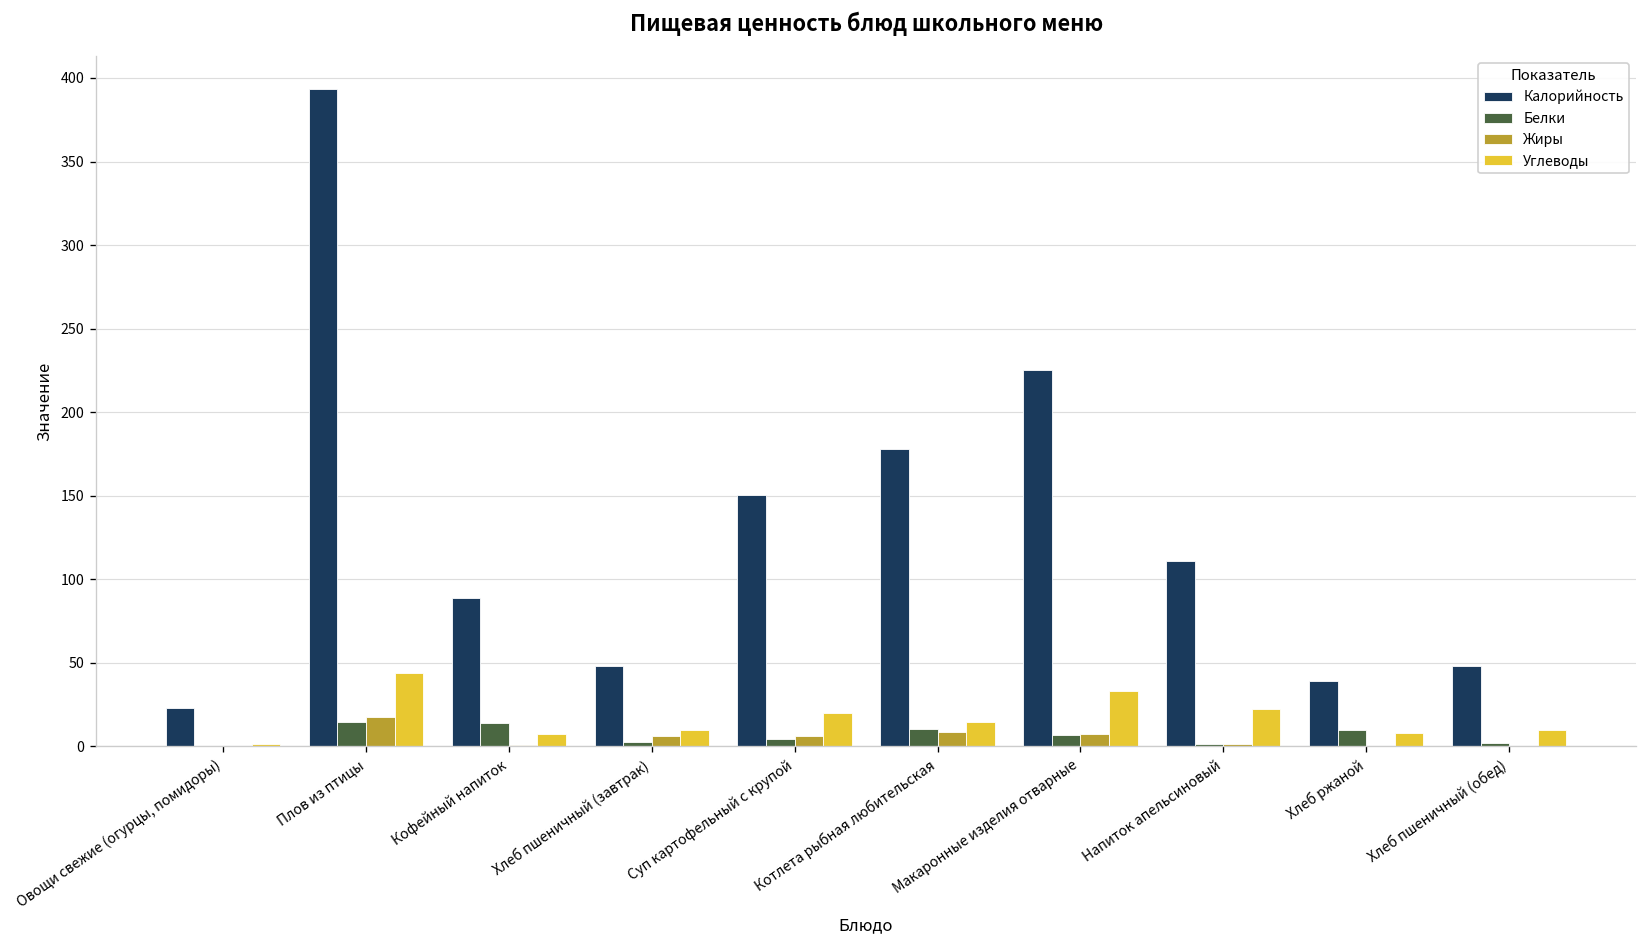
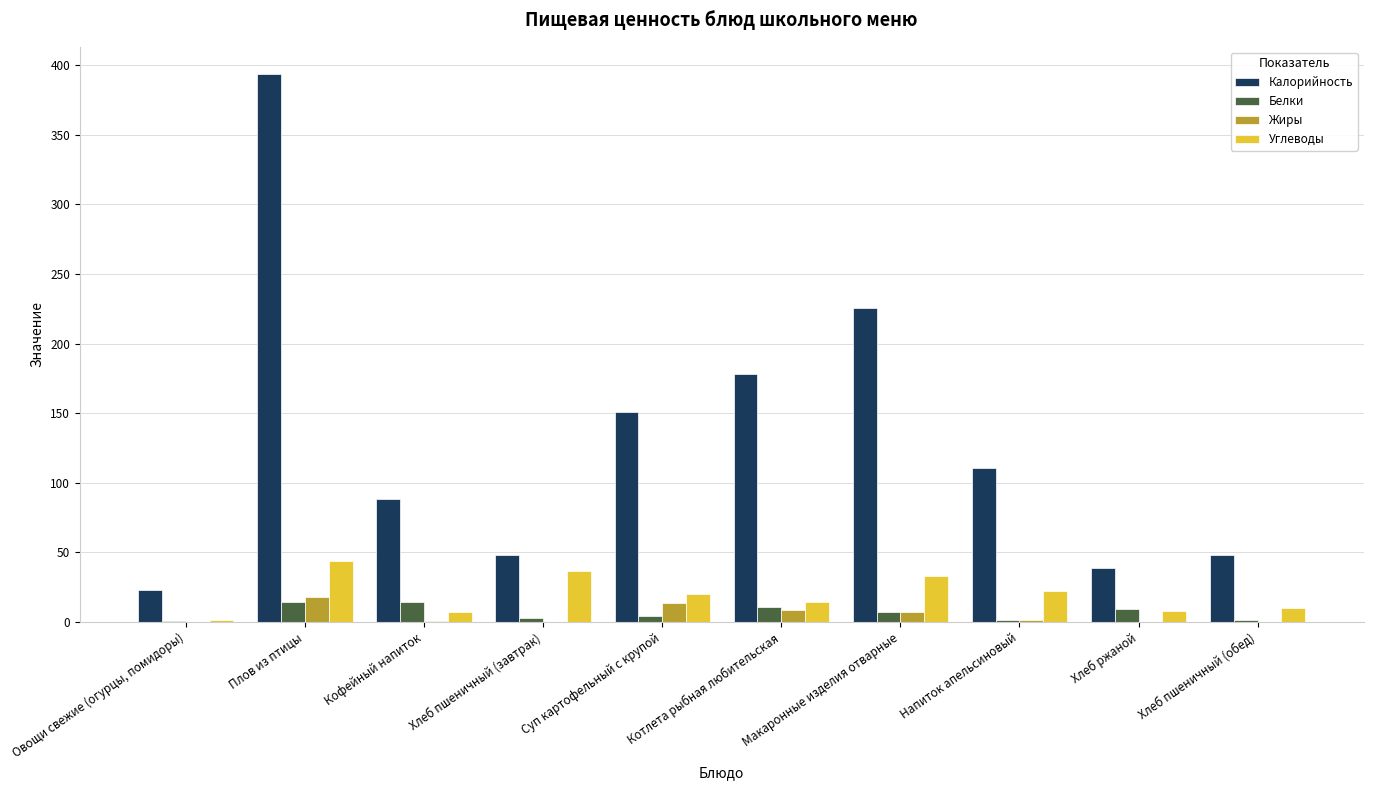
Жиры, Хлеб пшеничный (завтрак): 6 -> 0
Углеводы, Хлеб пшеничный (завтрак): 10 -> 37
Жиры, Суп картофельный с крупой: 6 -> 13
